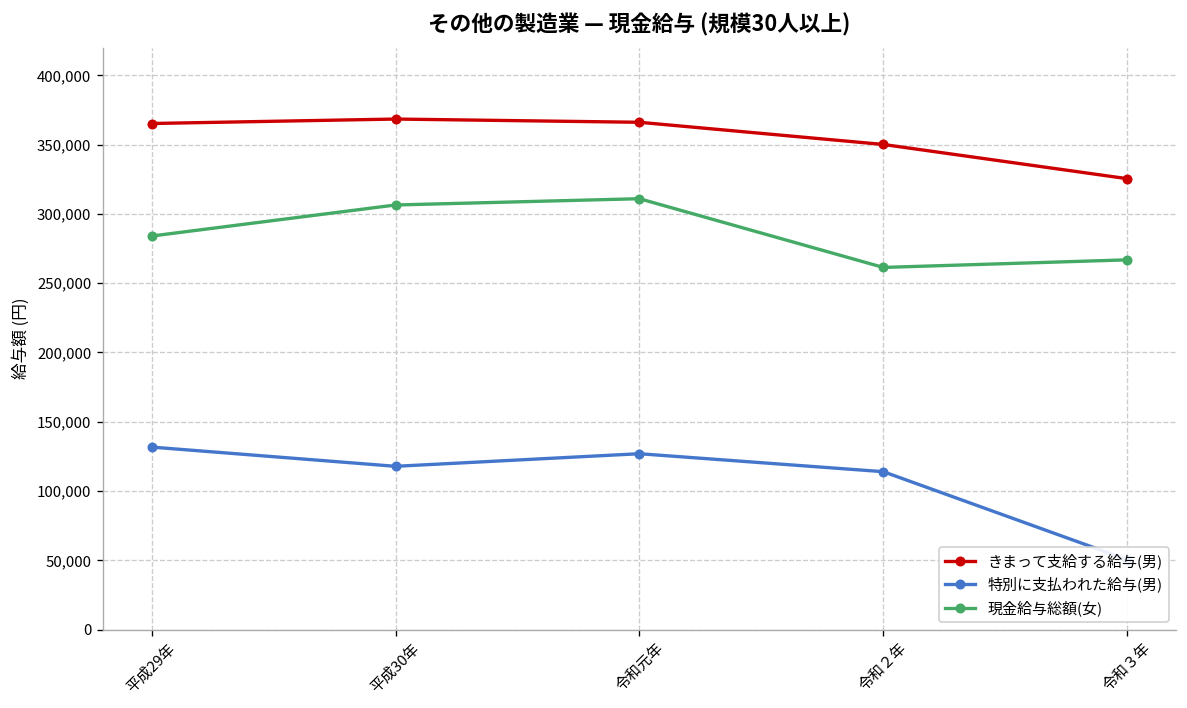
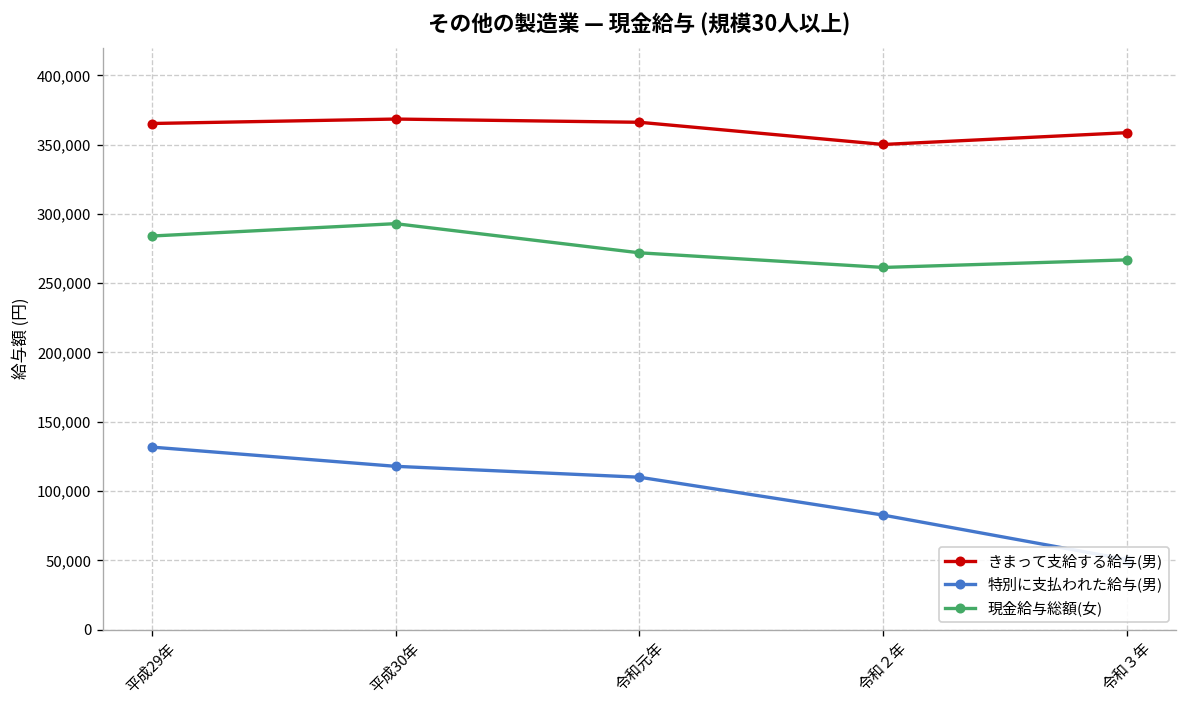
現金給与総額(女), 平成30年: 306,000 -> 293,000
特別に支払われた給与(男), 令和元年: 127,000 -> 110,000
現金給与総額(女), 令和元年: 311,000 -> 272,000
特別に支払われた給与(男), 令和２年: 114,000 -> 83,000
きまって支給する給与(男), 令和３年: 325,000 -> 359,000
